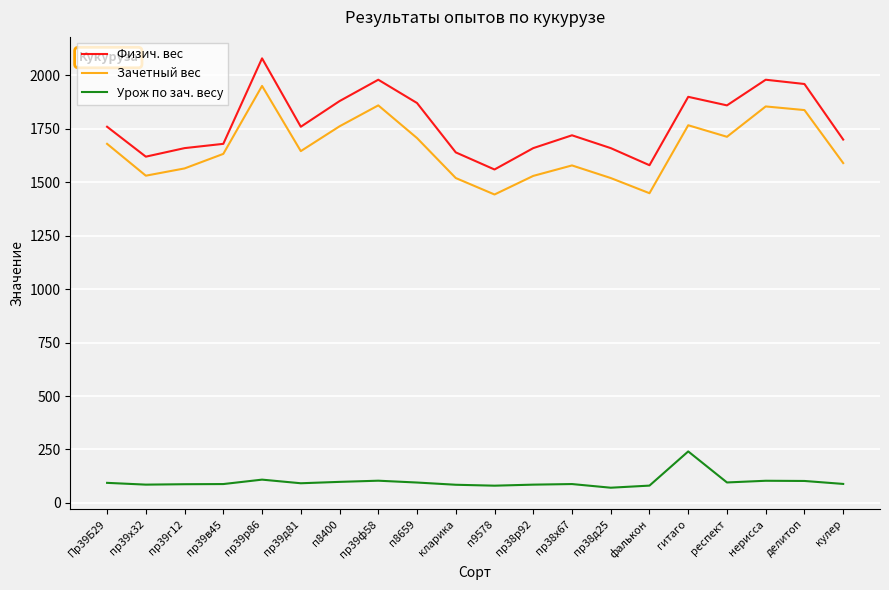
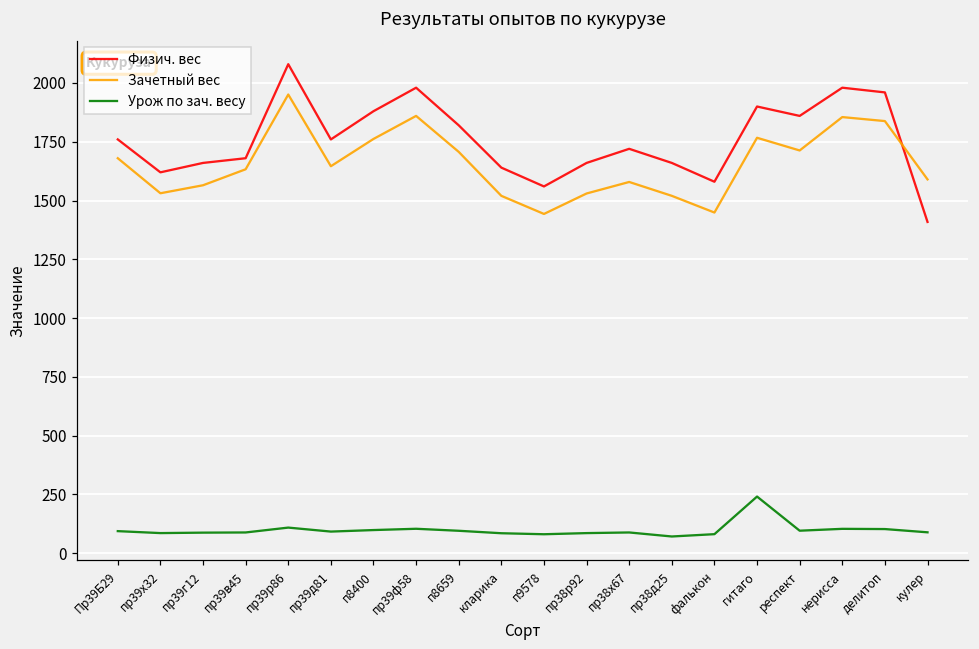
Физич. вес, п8659: 1870 -> 1820
Физич. вес, кулер: 1700 -> 1410
